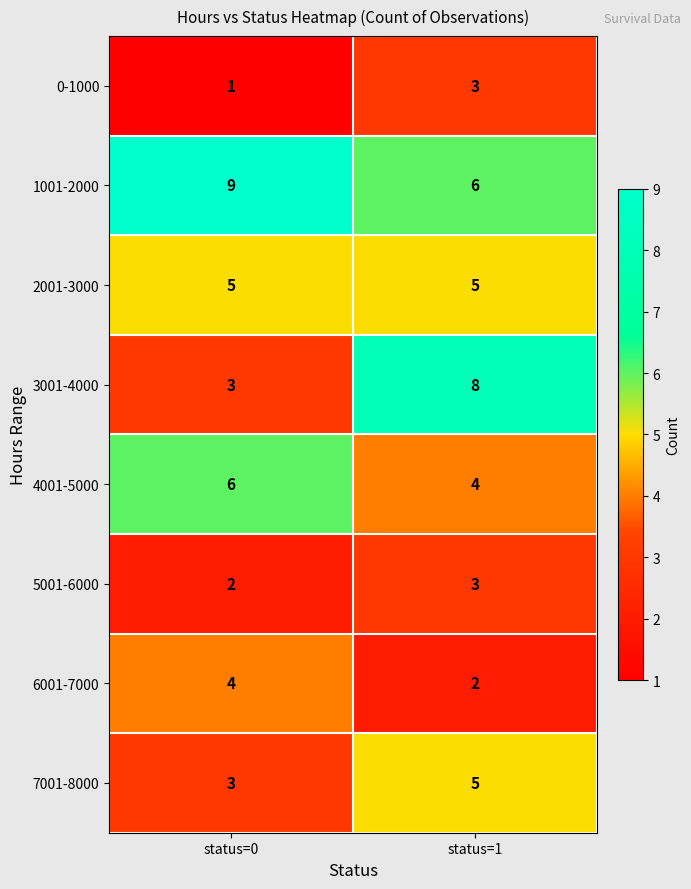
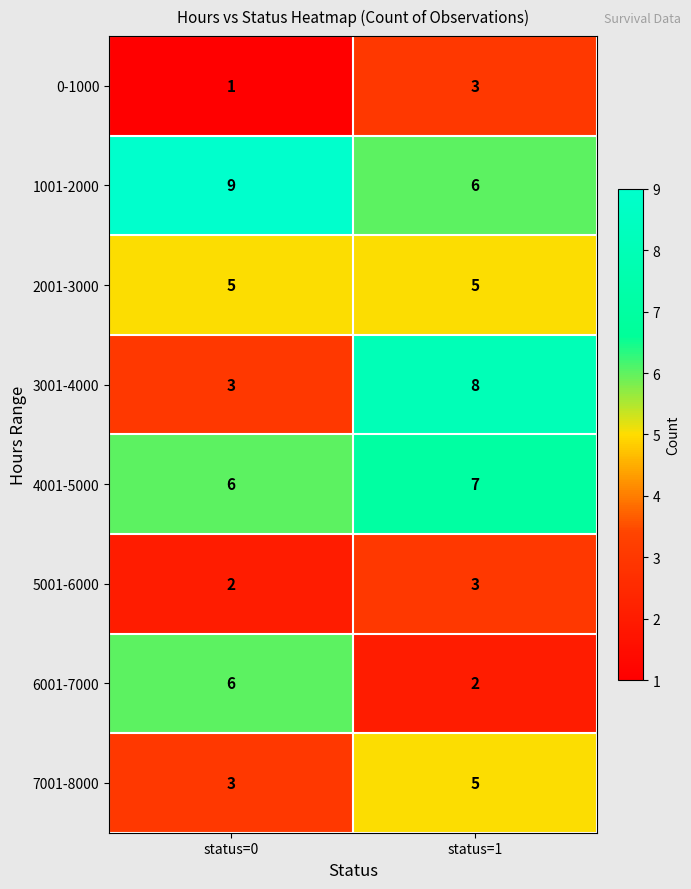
4001-5000, status=1: 4 -> 7
6001-7000, status=0: 4 -> 6
